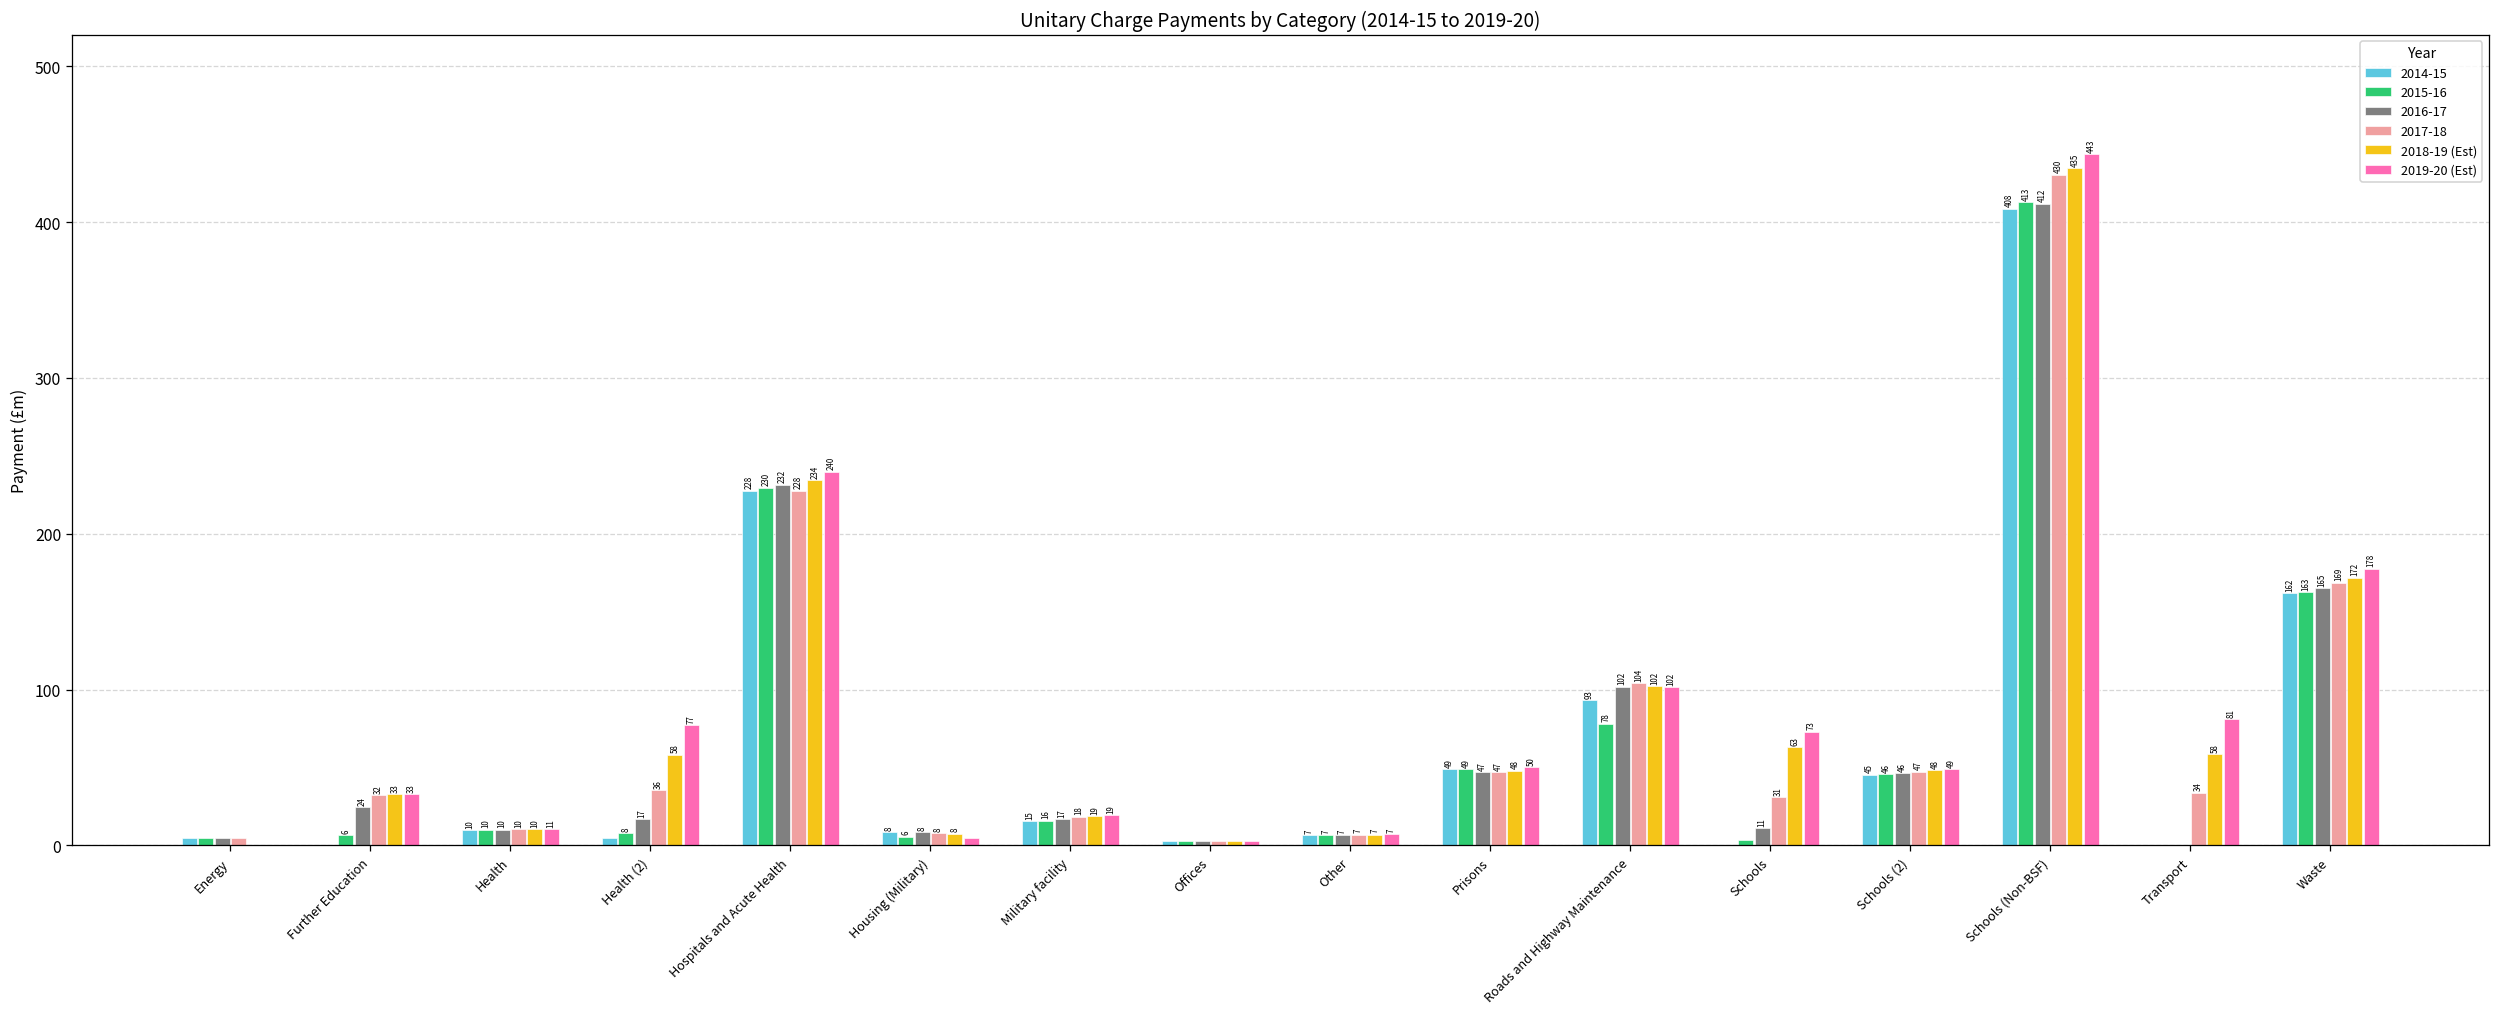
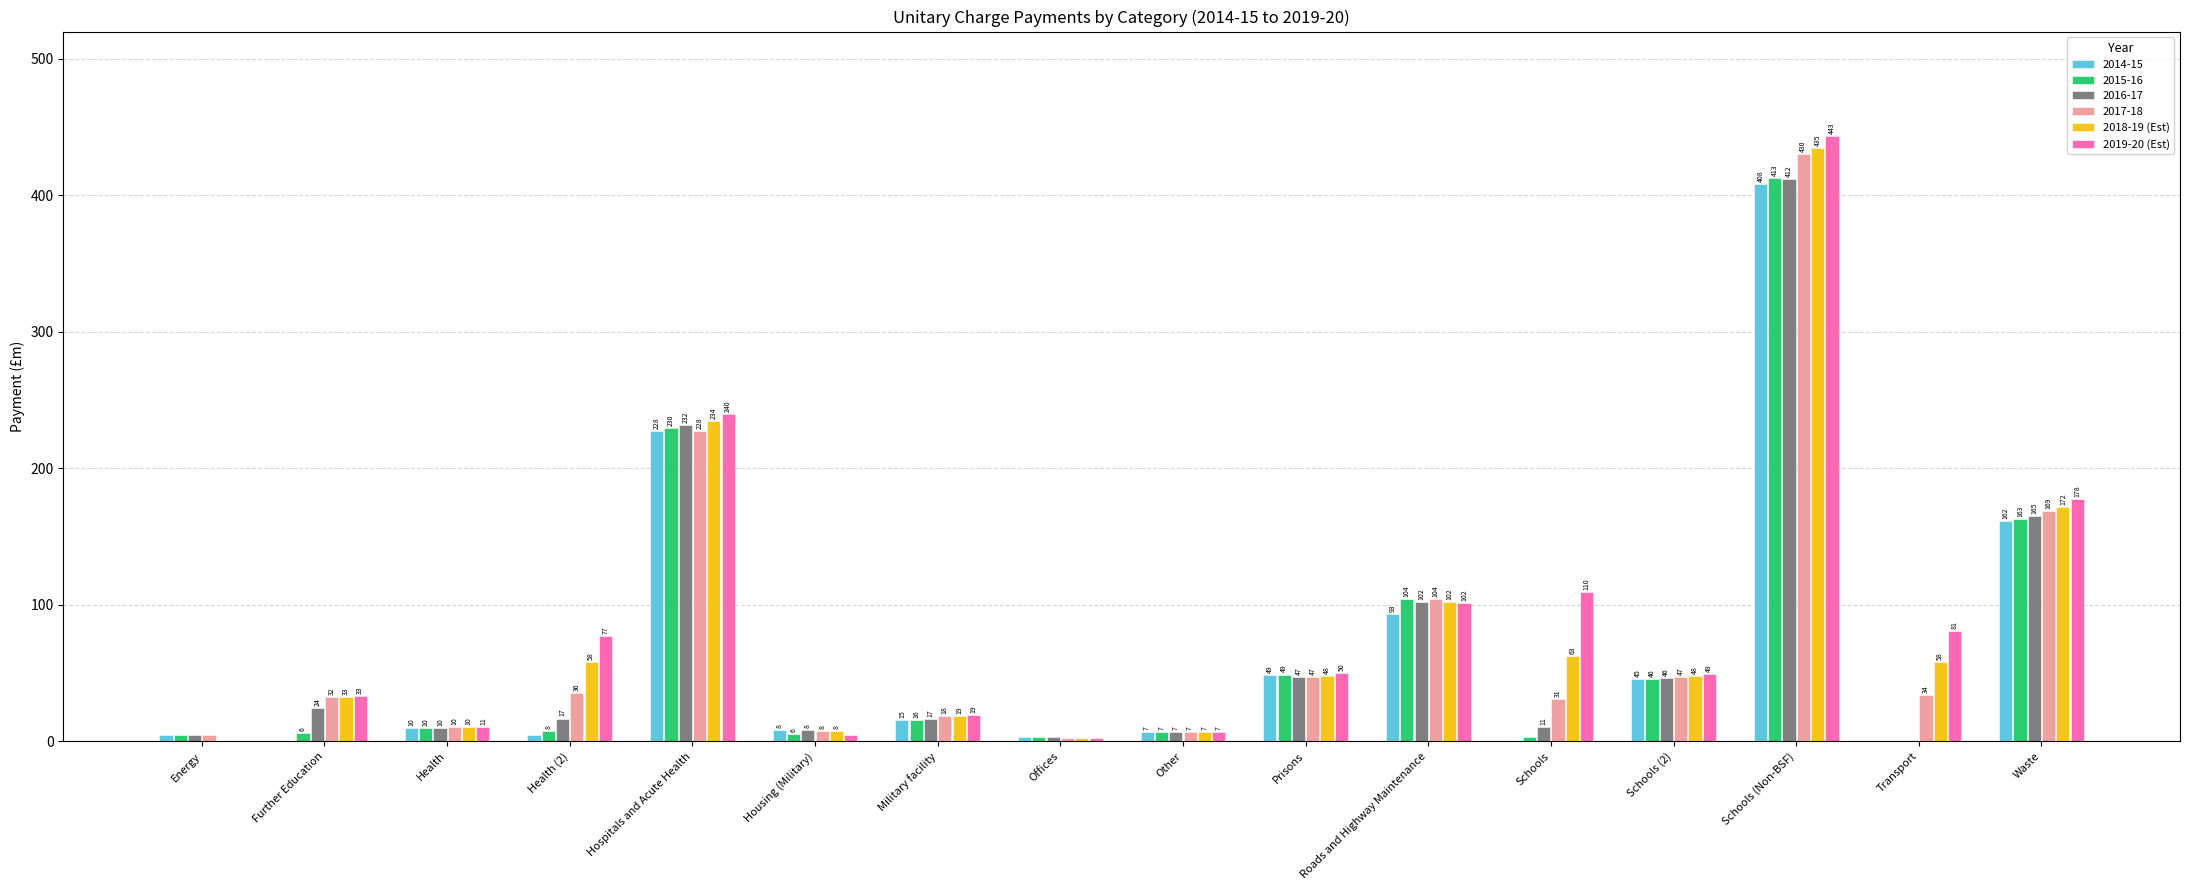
2015-16, Roads and Highway Maintenance: 78 -> 104
2019-20 (Est), Schools: 73 -> 110
